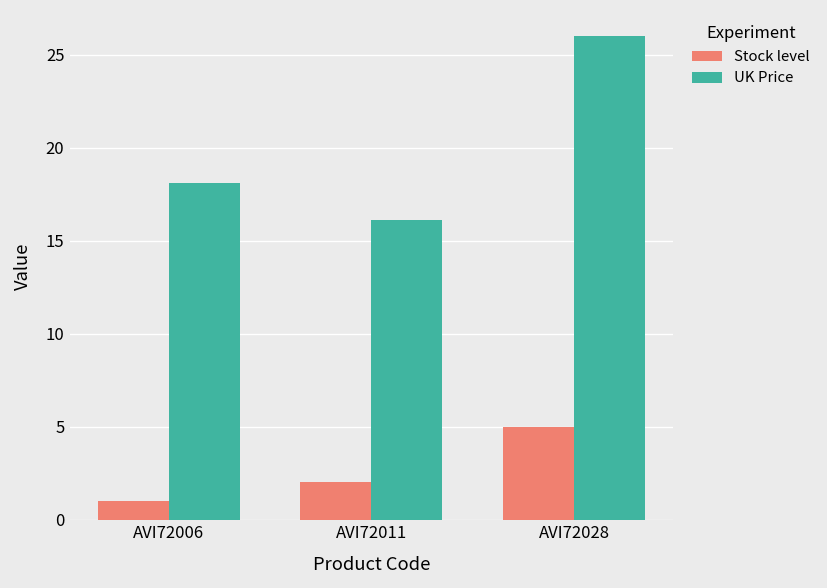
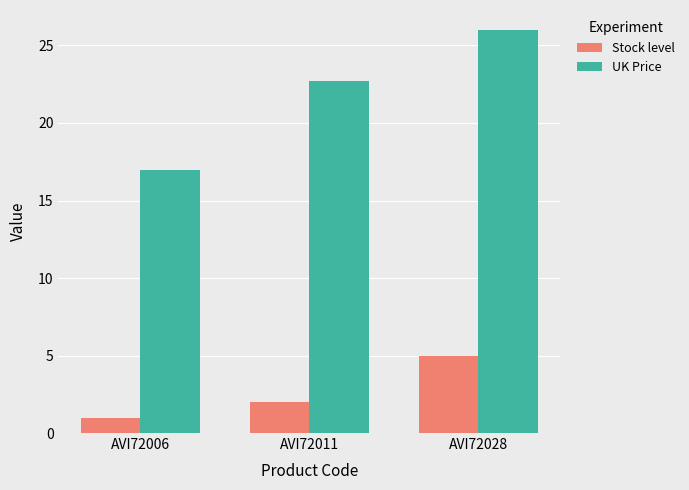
UK Price, AVI72006: 18.1 -> 17.0
UK Price, AVI72011: 16.1 -> 22.7
